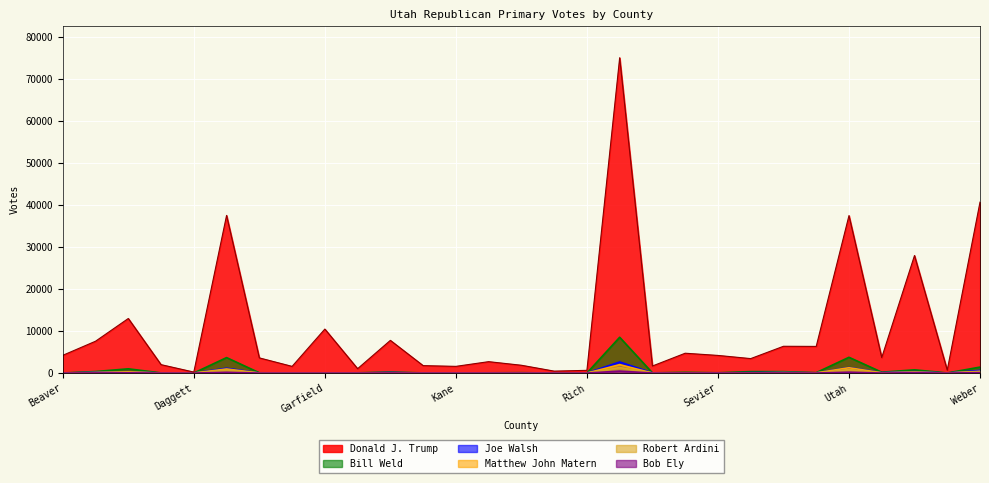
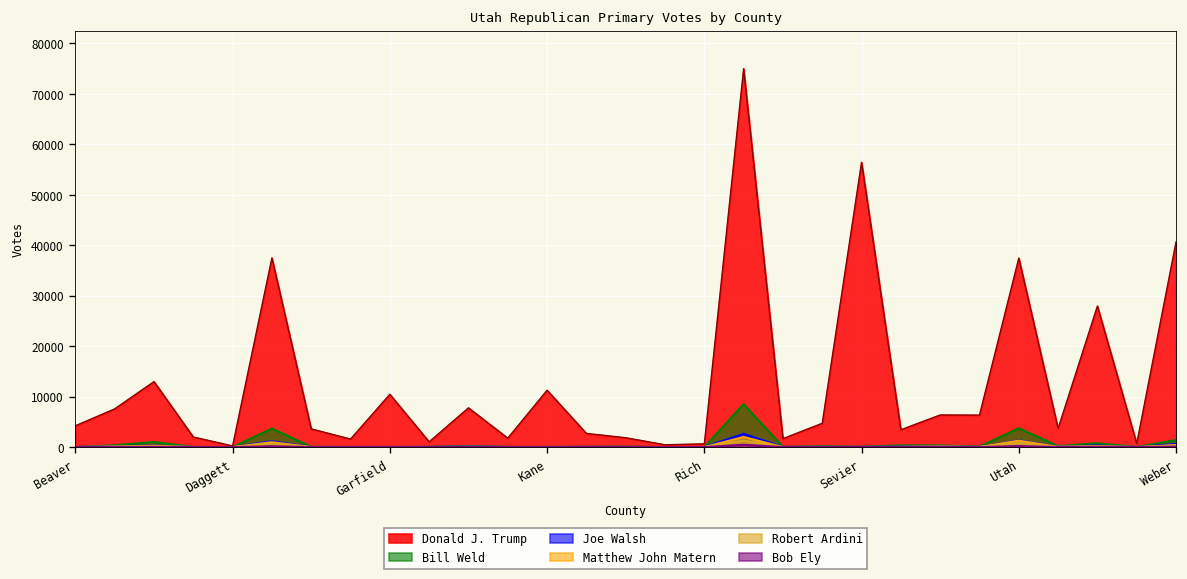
Donald J. Trump, Kane: 2000 -> 11000
Donald J. Trump, Sevier: 4000 -> 56000
